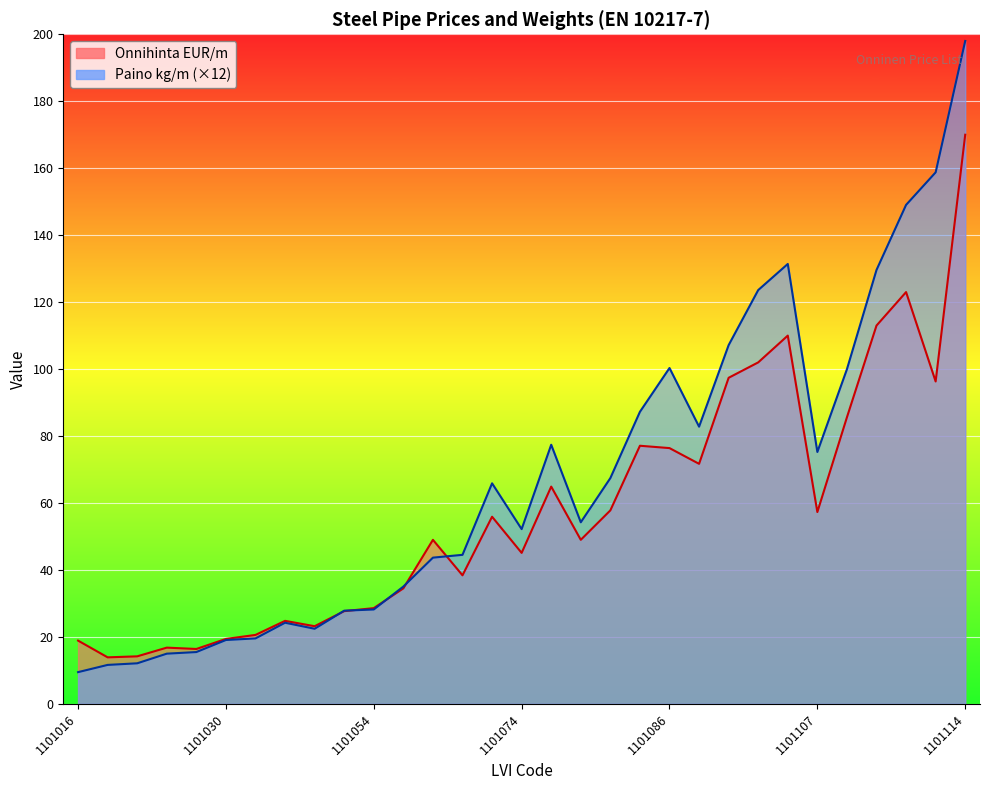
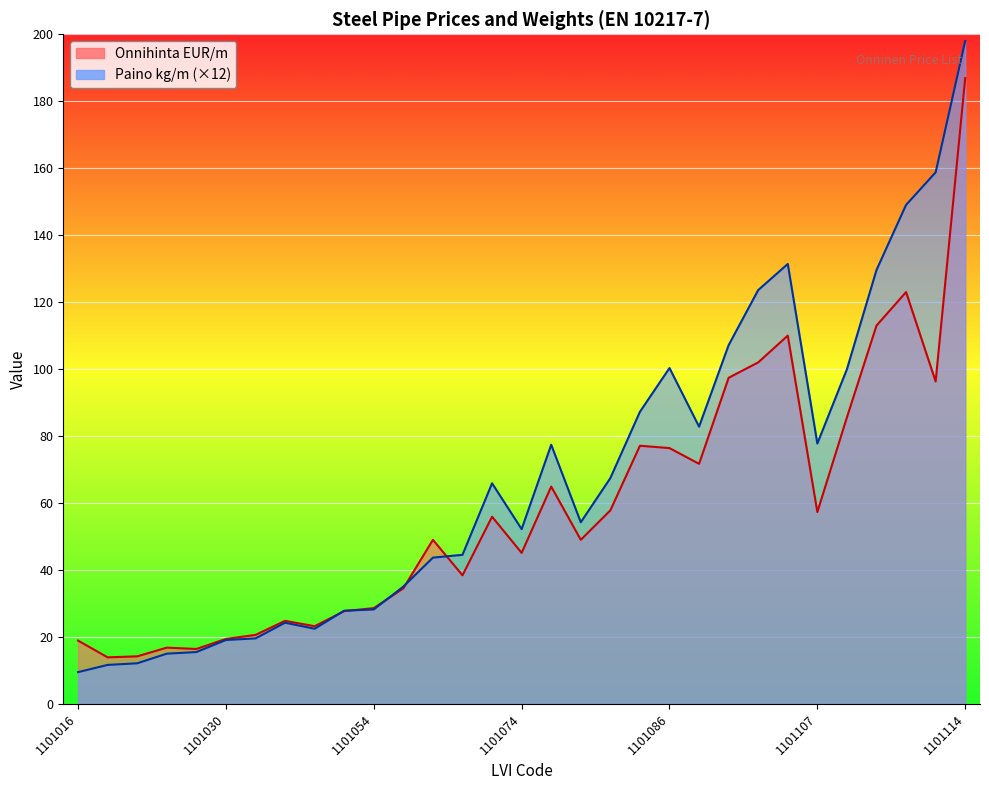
Paino kg/m (×12), 1101107: 75 -> 78
Onnihinta EUR/m, 1101114: 170 -> 187
